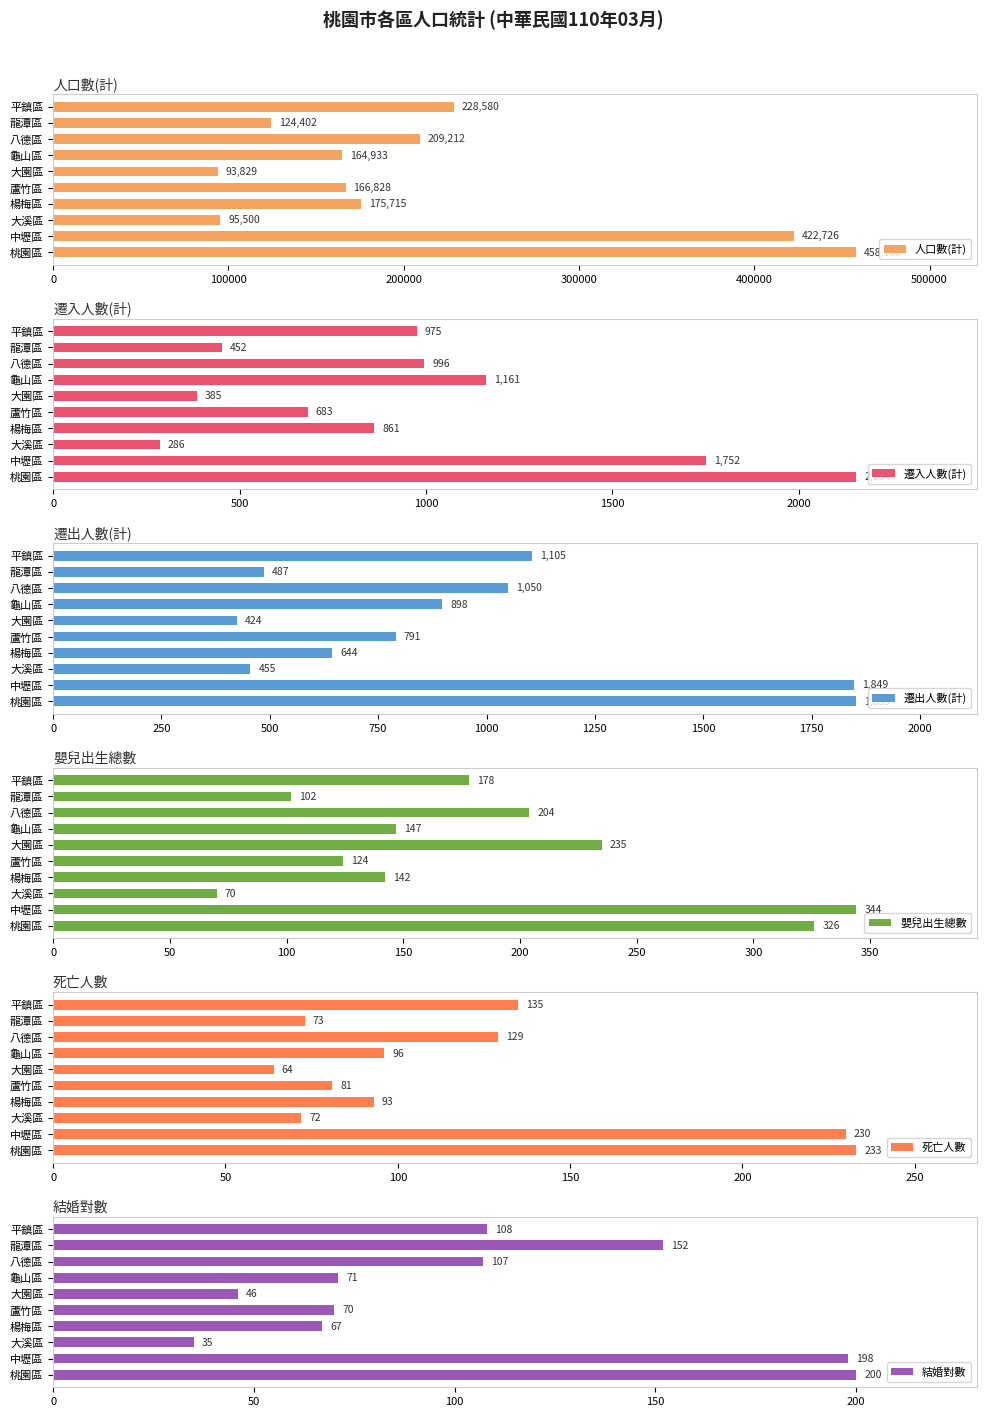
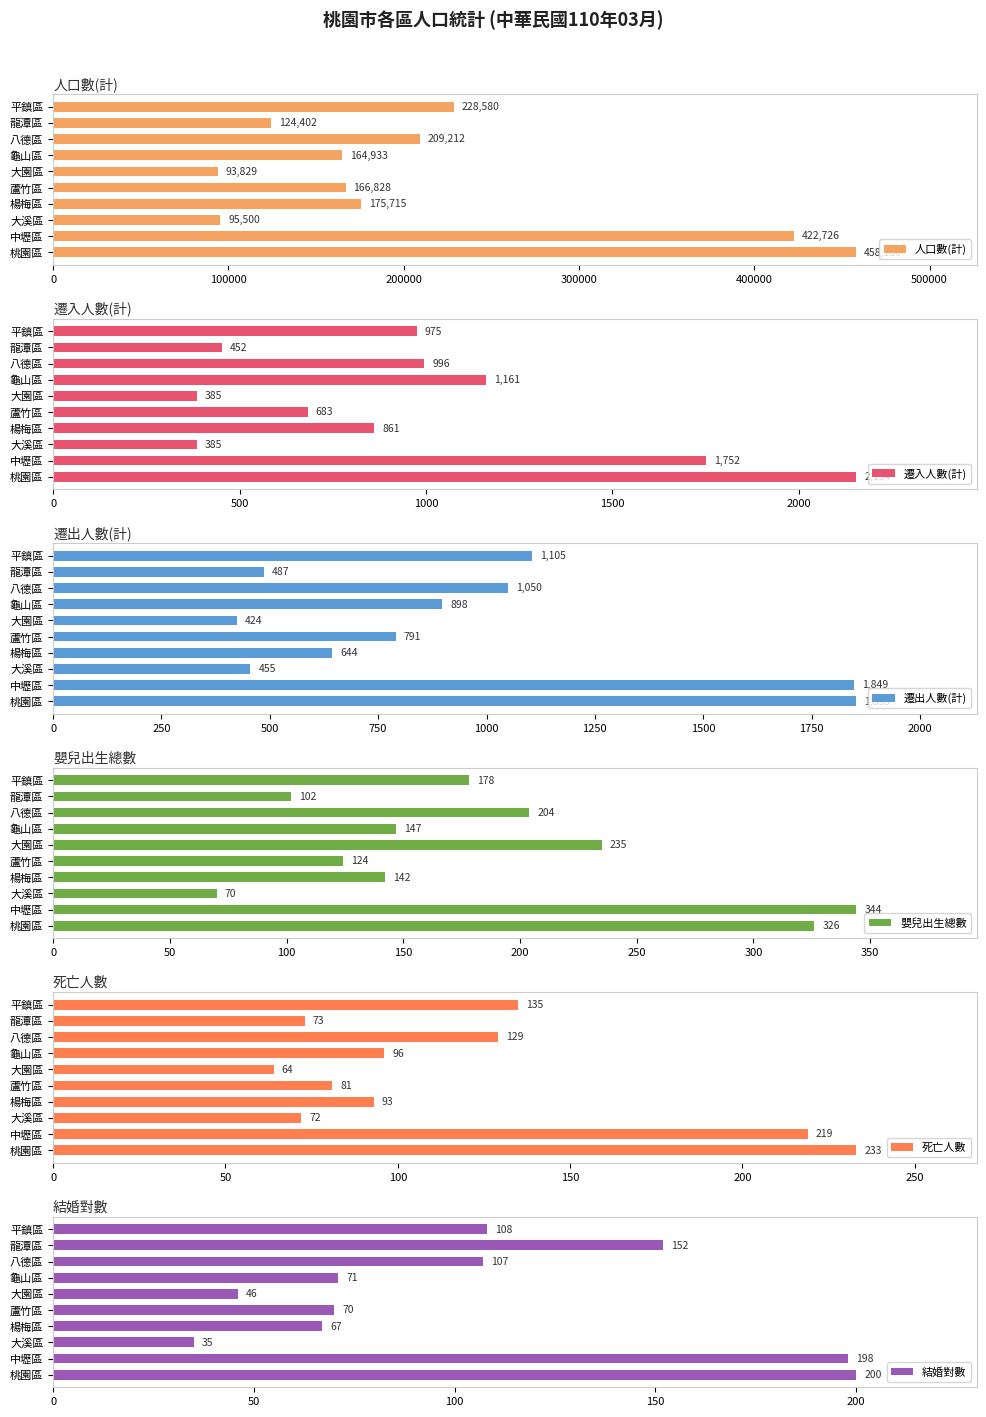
遷入人數(計), 大溪區: 286 -> 385
死亡人數, 中壢區: 230 -> 219
